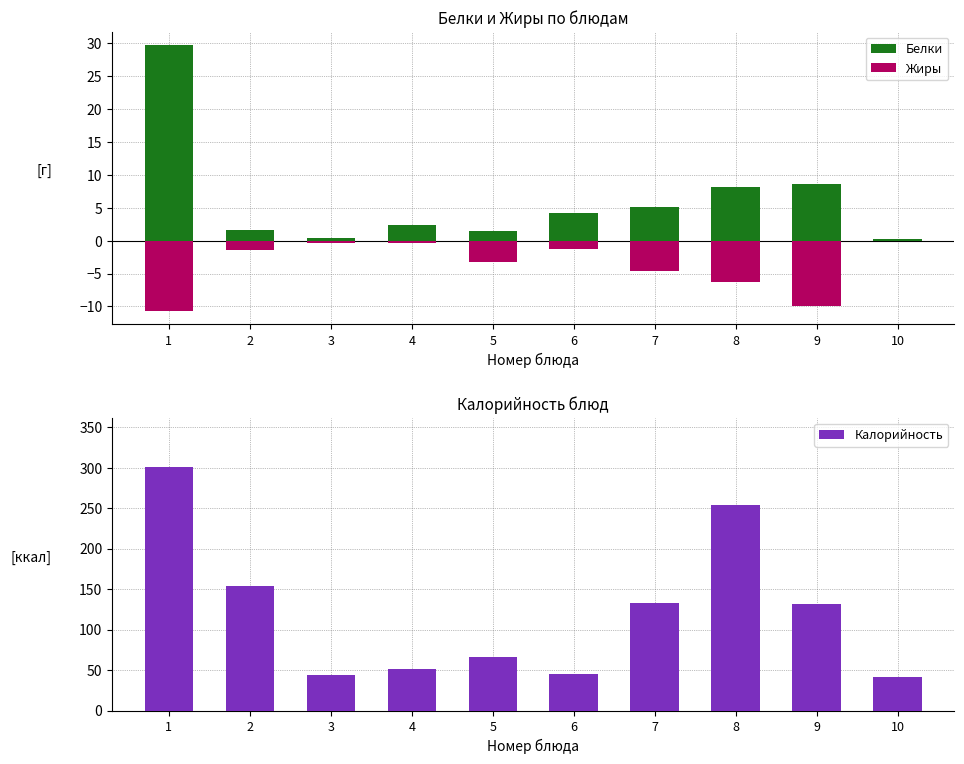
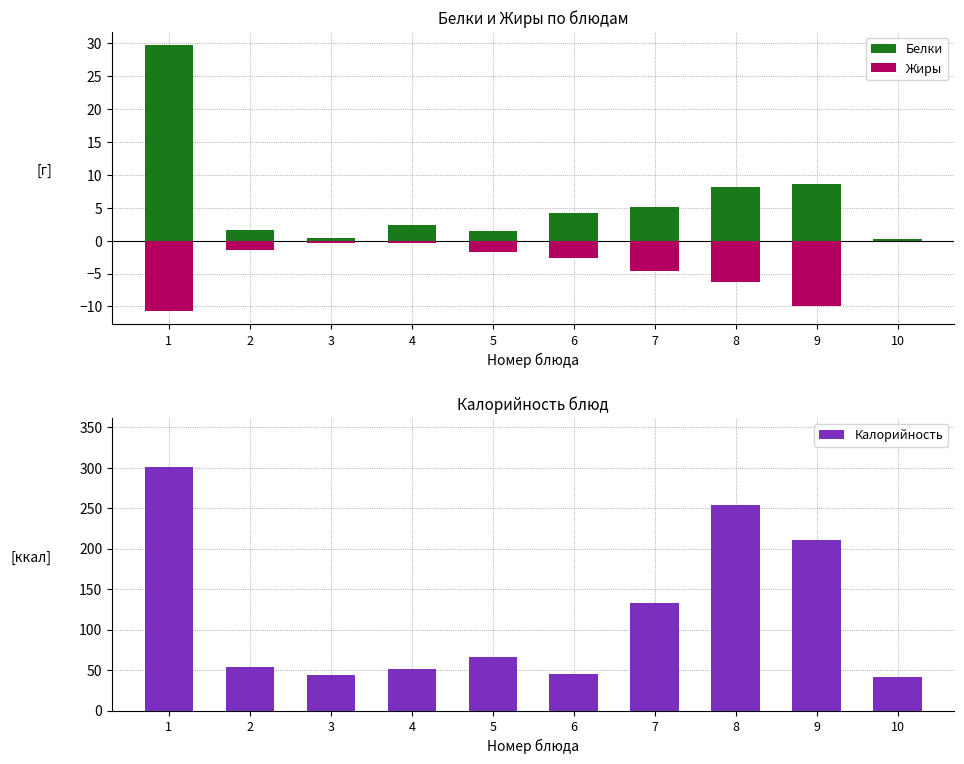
Белки и Жиры по блюдам, Жиры, 5: -3 -> -2
Белки и Жиры по блюдам, Жиры, 6: -1 -> -3
Калорийность блюд, 2: 150 -> 50
Калорийность блюд, 9: 130 -> 210
